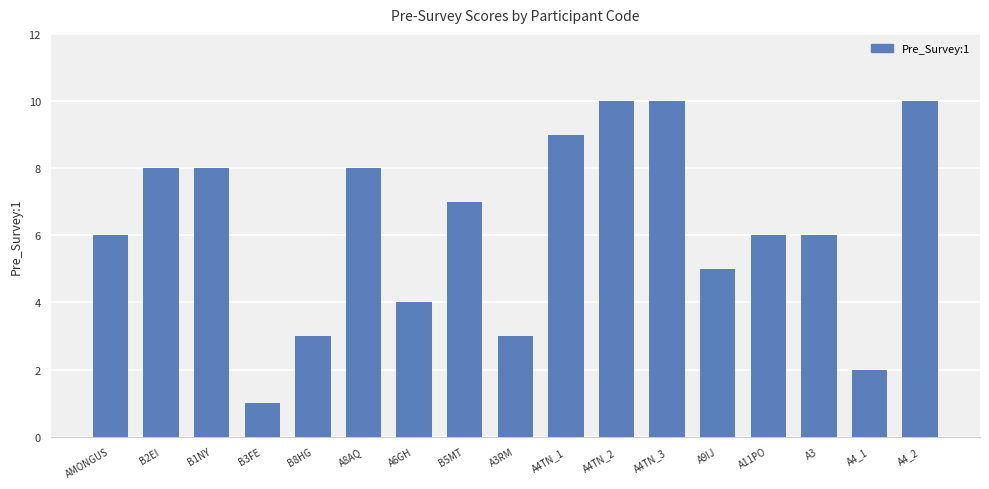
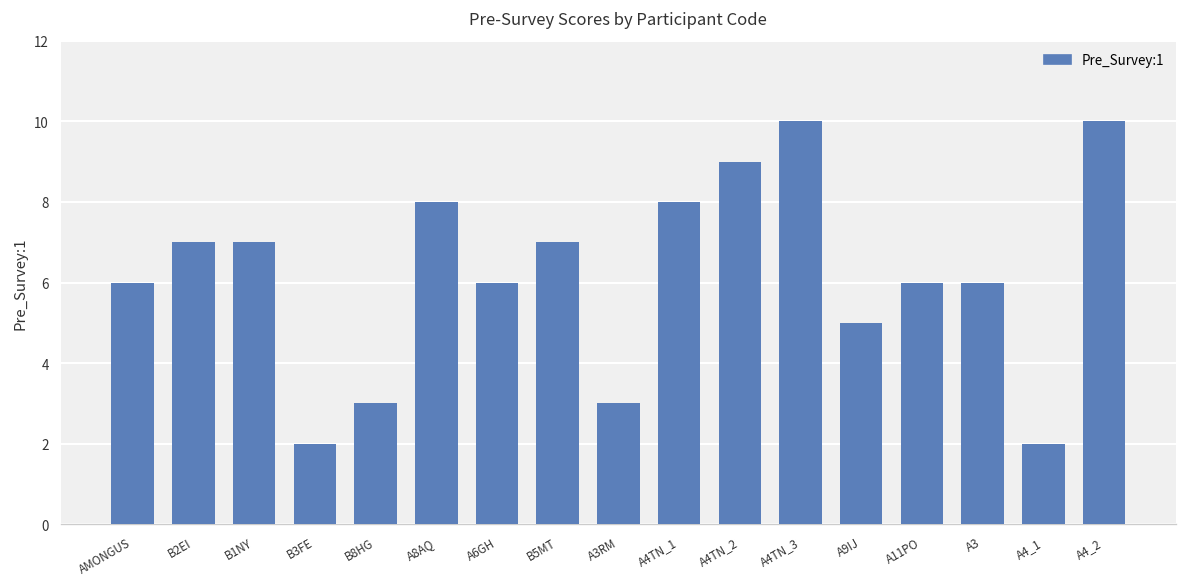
B2EI: 8 -> 7
B1NY: 8 -> 7
B3FE: 1 -> 2
A6GH: 4 -> 6
A4TN_1: 9 -> 8
A4TN_2: 10 -> 9
